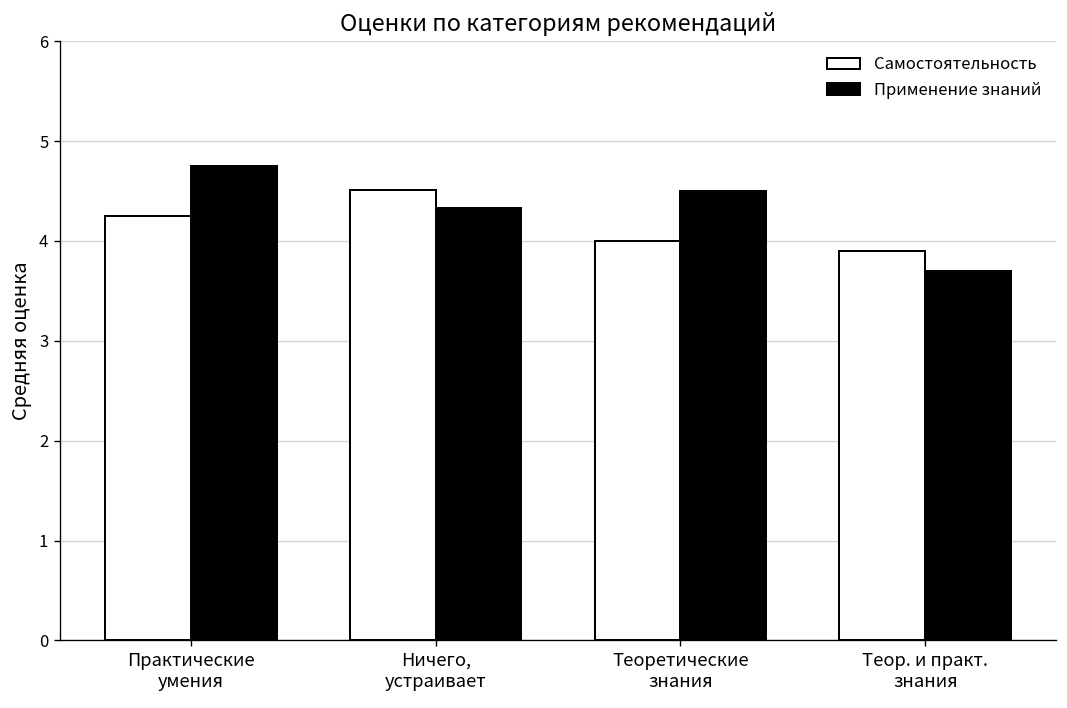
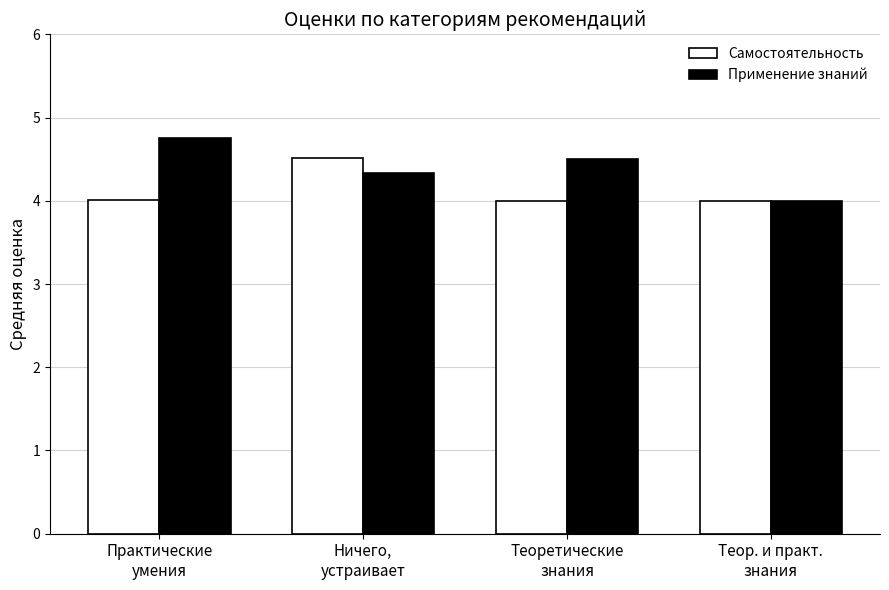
Самостоятельность, Практические умения: 4.3 -> 4.0
Самостоятельность, Теор. и практ. знания: 3.9 -> 4.0
Применение знаний, Теор. и практ. знания: 3.7 -> 4.0
